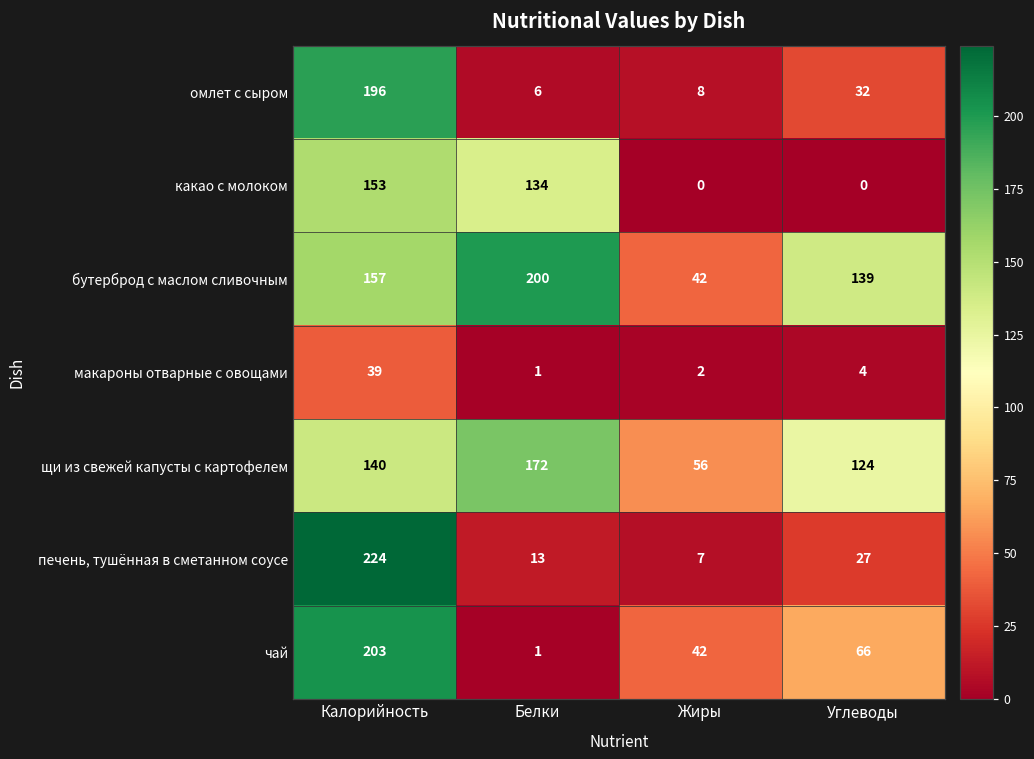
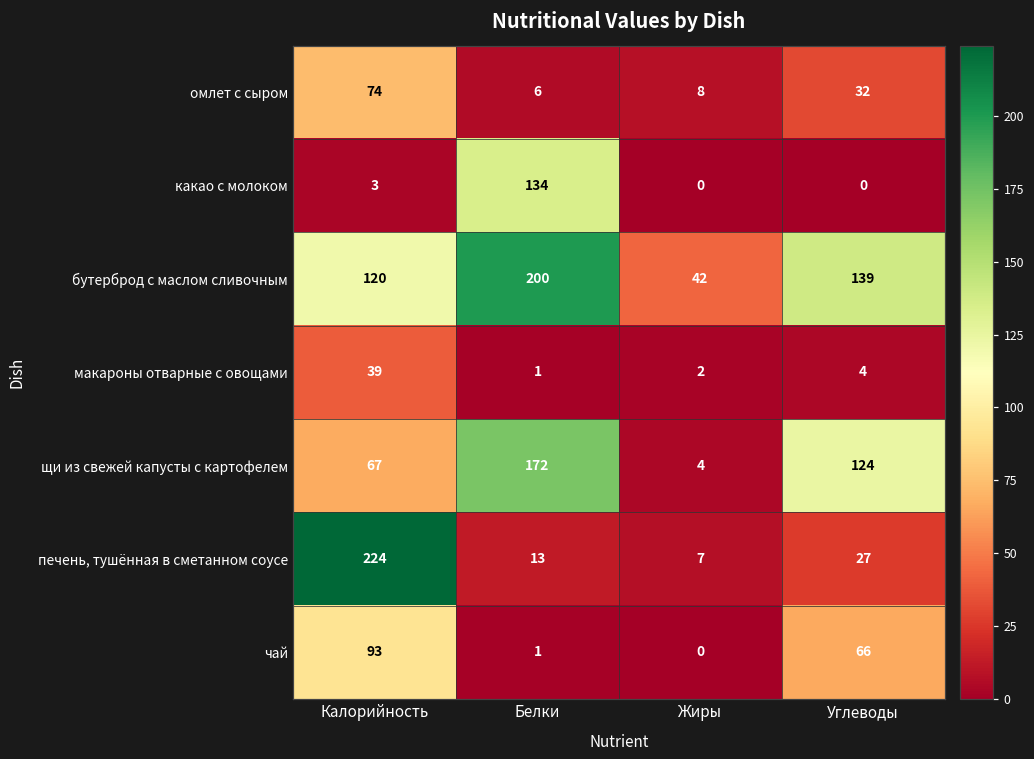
омлет с сыром, Калорийность: 196 -> 74
какао с молоком, Калорийность: 153 -> 3
бутерброд с маслом сливочным, Калорийность: 157 -> 120
щи из свежей капусты с картофелем, Калорийность: 140 -> 67
щи из свежей капусты с картофелем, Жиры: 56 -> 4
чай, Калорийность: 203 -> 93
чай, Жиры: 42 -> 0
